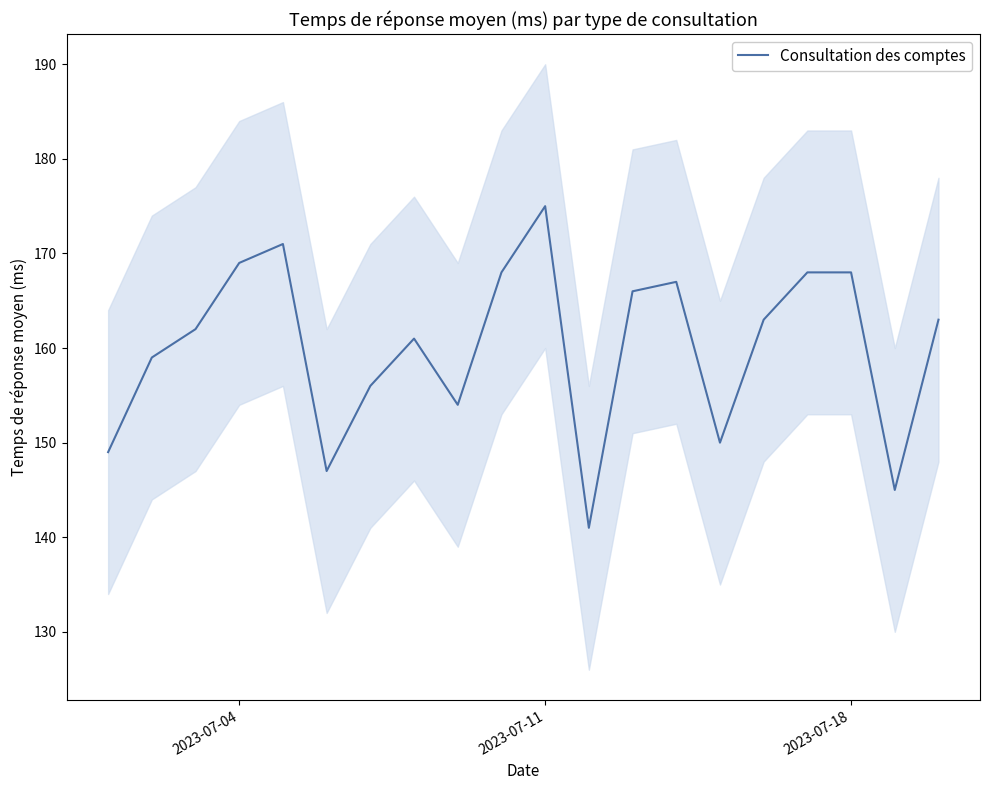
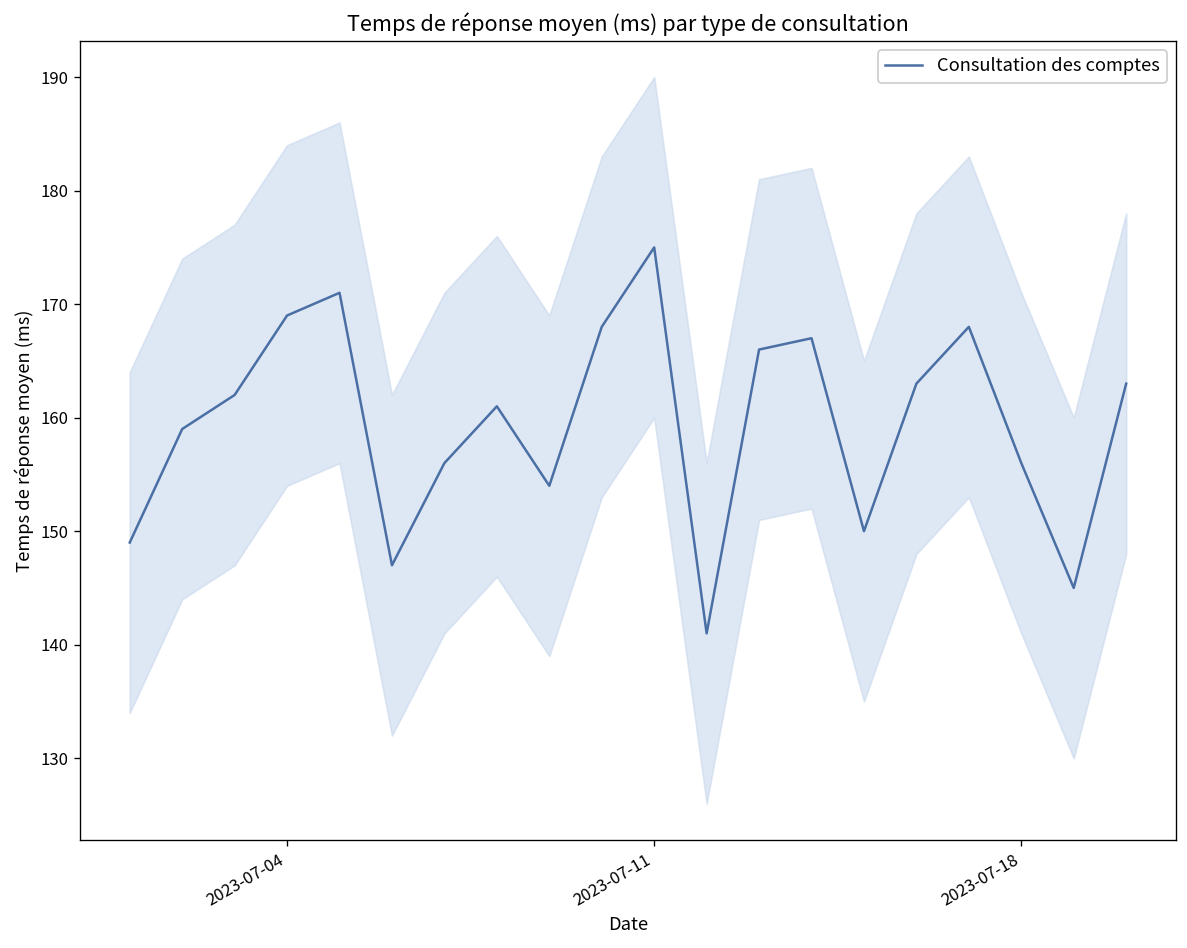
Consultation des comptes, 2023-07-18: 168 -> 156
